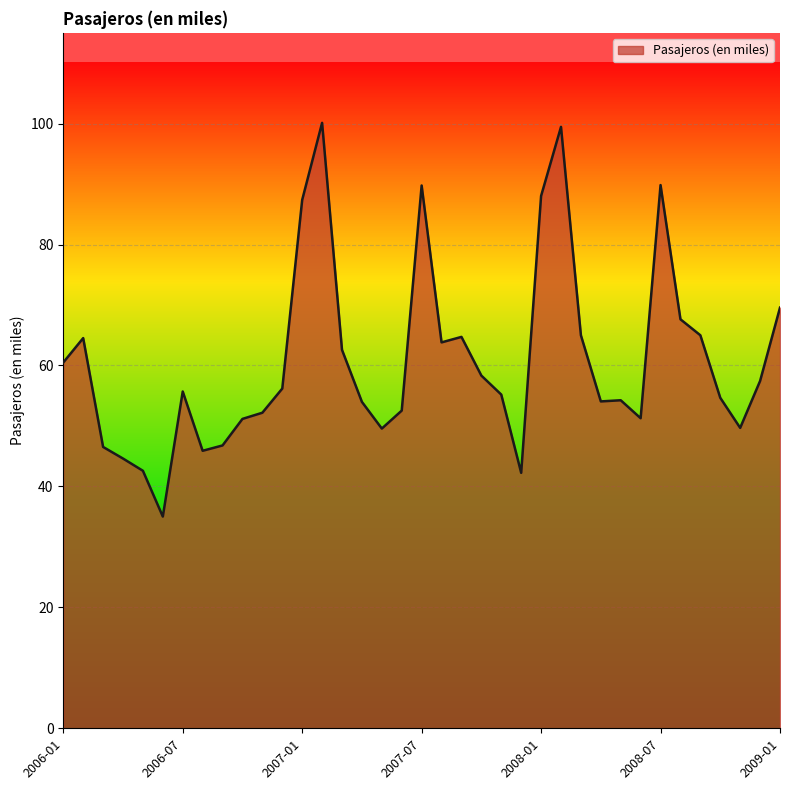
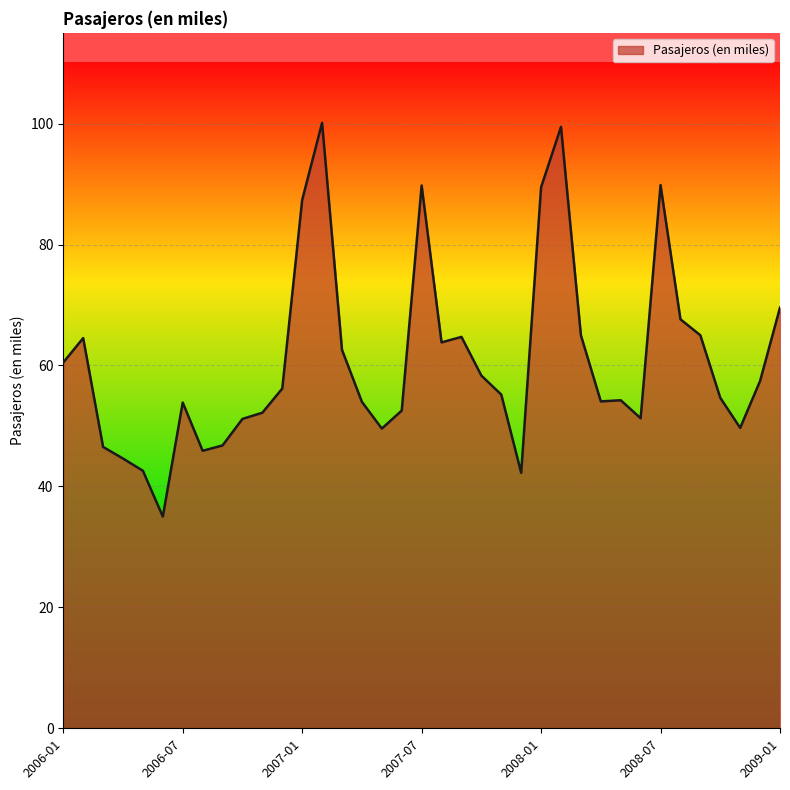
2006-07: 56 -> 54
2008-01: 88 -> 89
